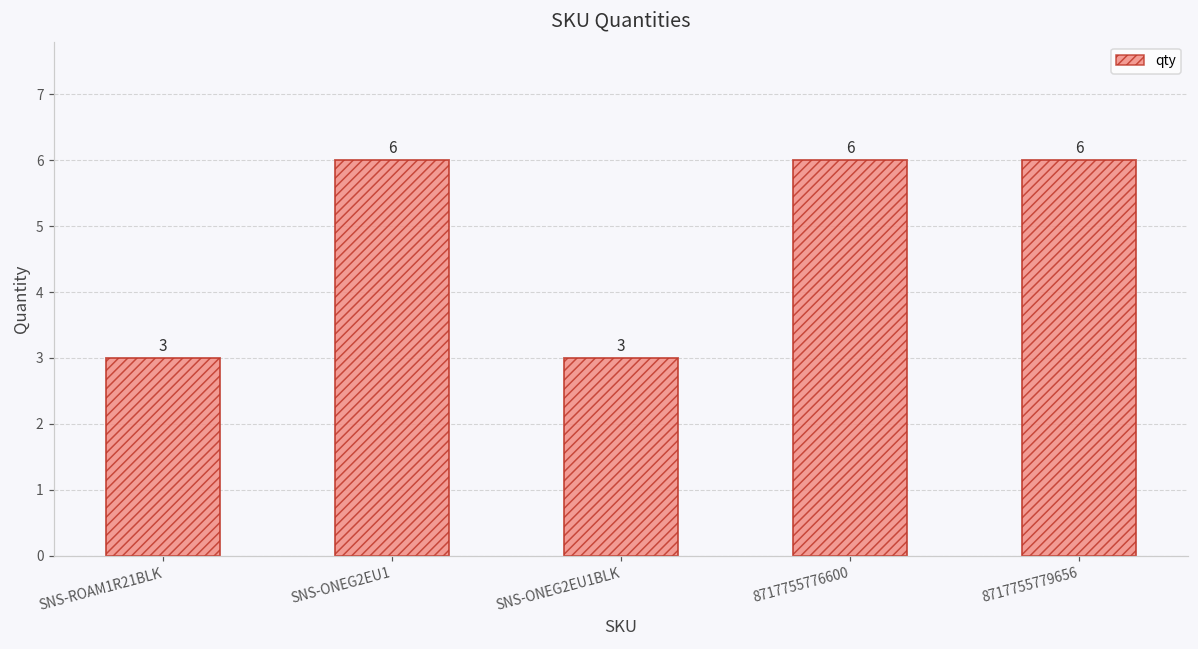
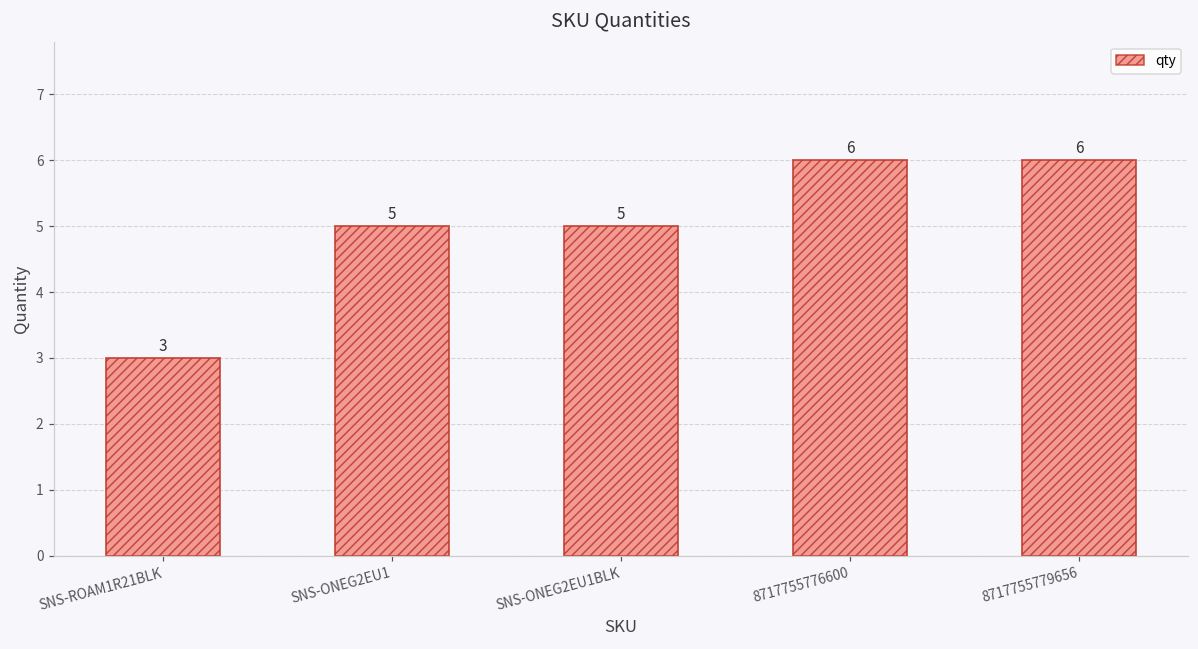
SNS-ONEG2EU1: 6 -> 5
SNS-ONEG2EU1BLK: 3 -> 5
